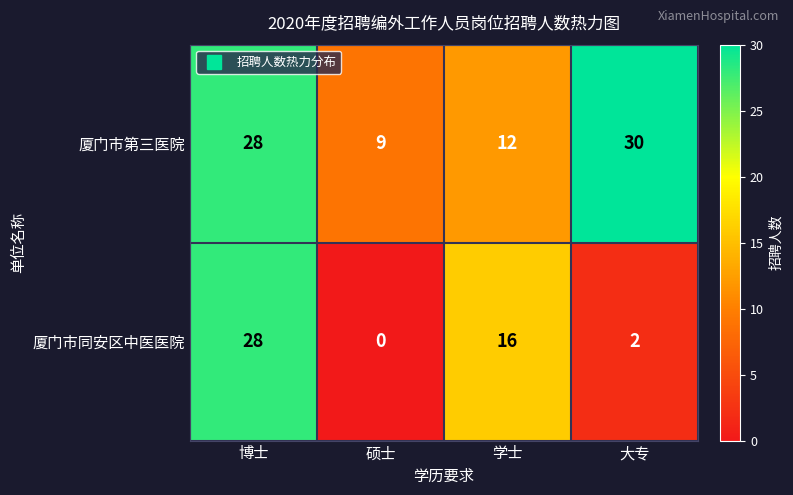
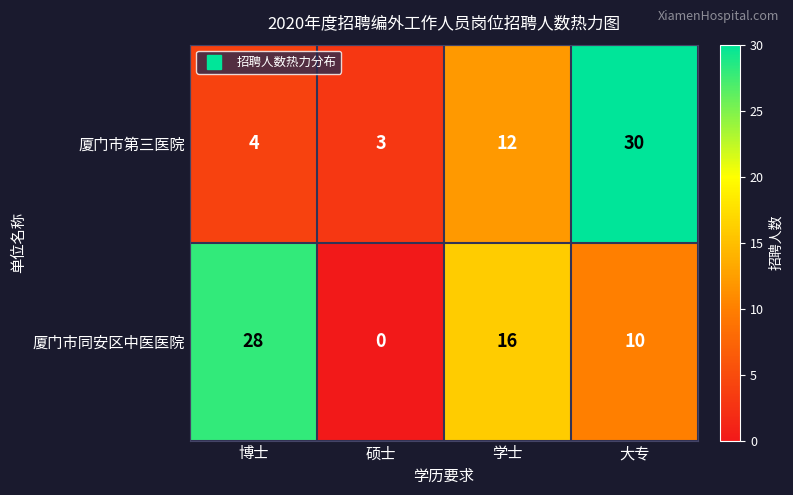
厦门市第三医院, 博士: 28 -> 4
厦门市第三医院, 硕士: 9 -> 3
厦门市同安区中医医院, 大专: 2 -> 10
